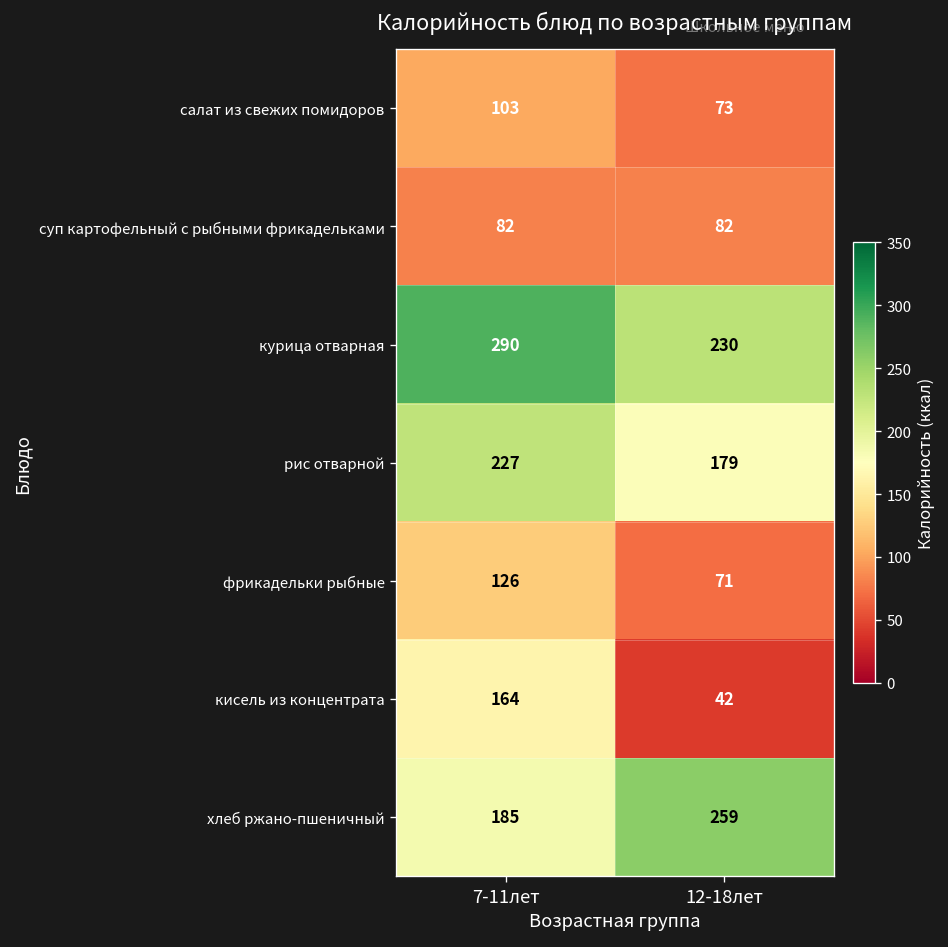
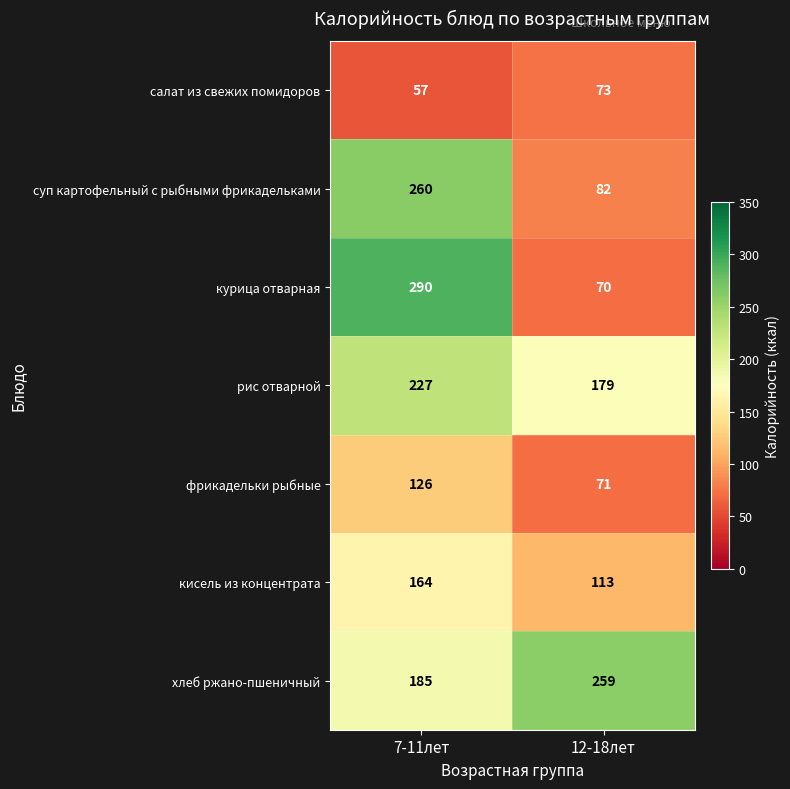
салат из свежих помидоров, 7-11лет: 103 -> 57
суп картофельный с рыбными фрикадельками, 7-11лет: 82 -> 260
курица отварная, 12-18лет: 230 -> 70
кисель из концентрата, 12-18лет: 42 -> 113
